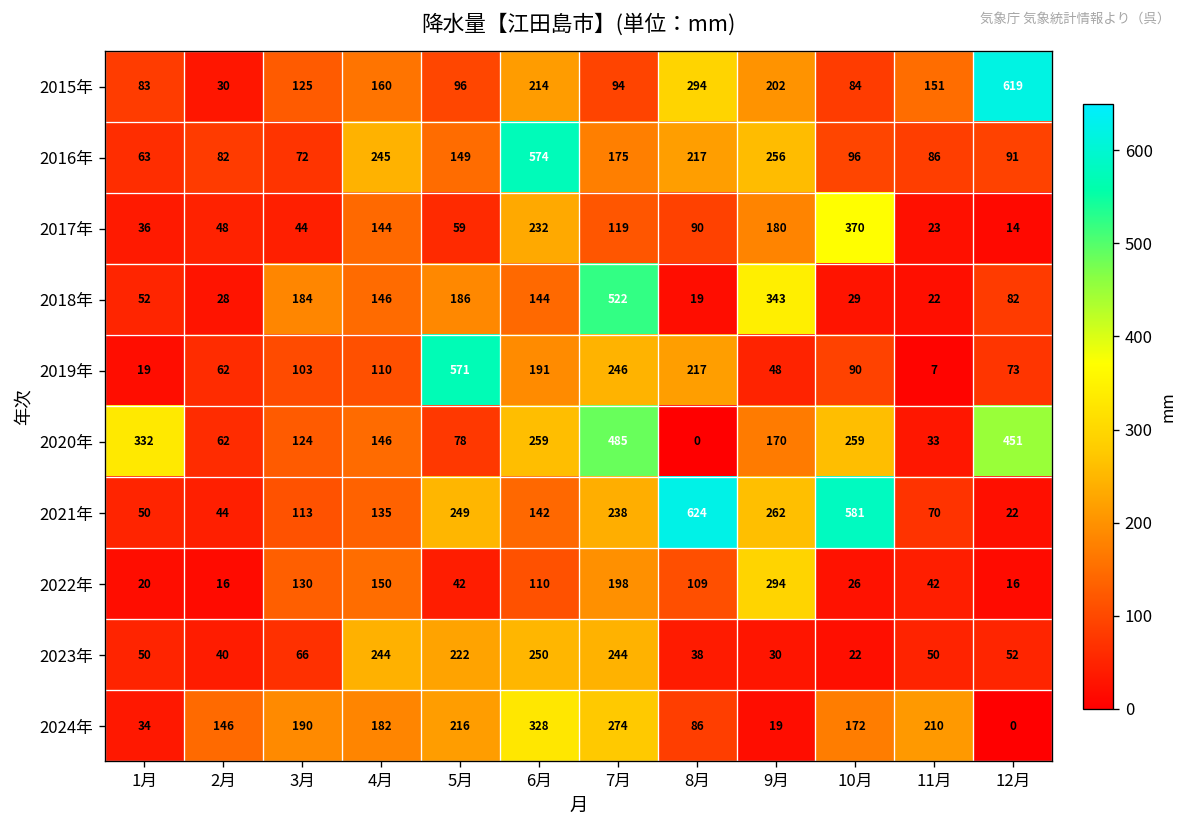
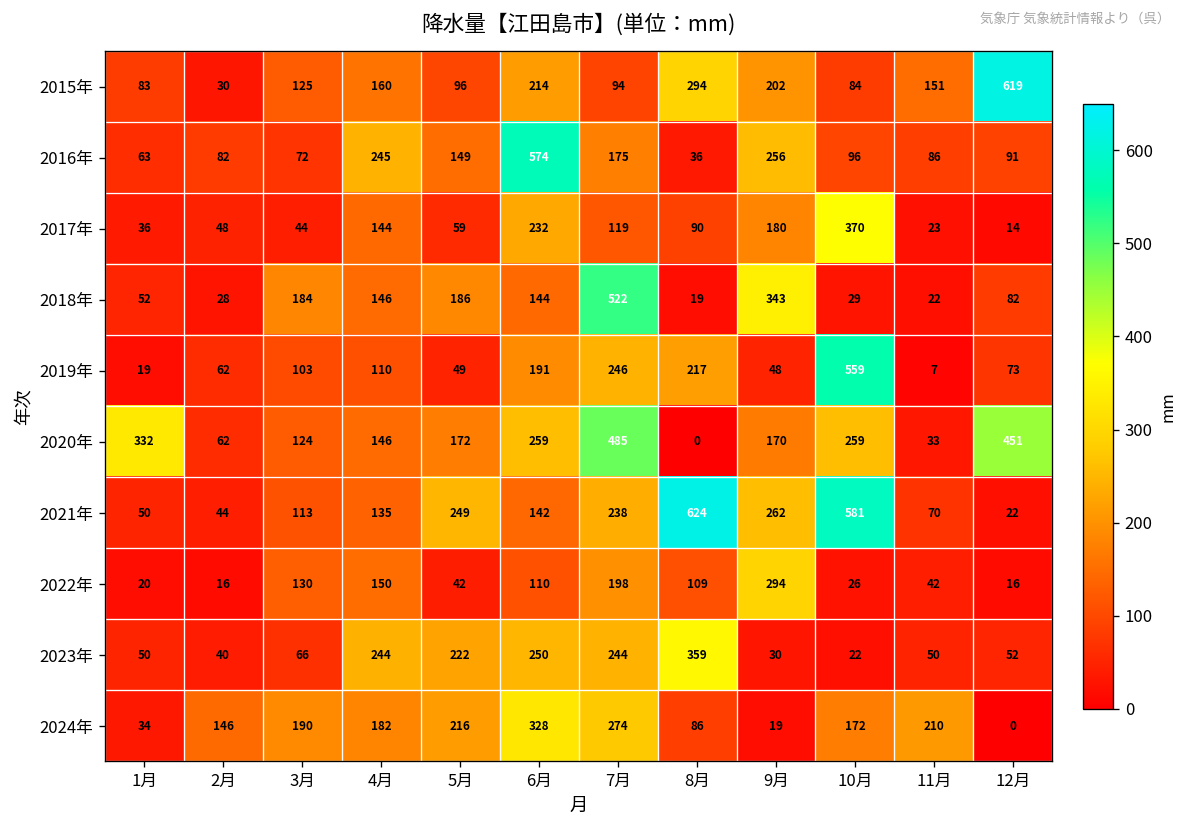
2016年, 8月: 217 -> 36
2019年, 5月: 571 -> 49
2019年, 10月: 90 -> 559
2020年, 5月: 78 -> 172
2023年, 8月: 38 -> 359
